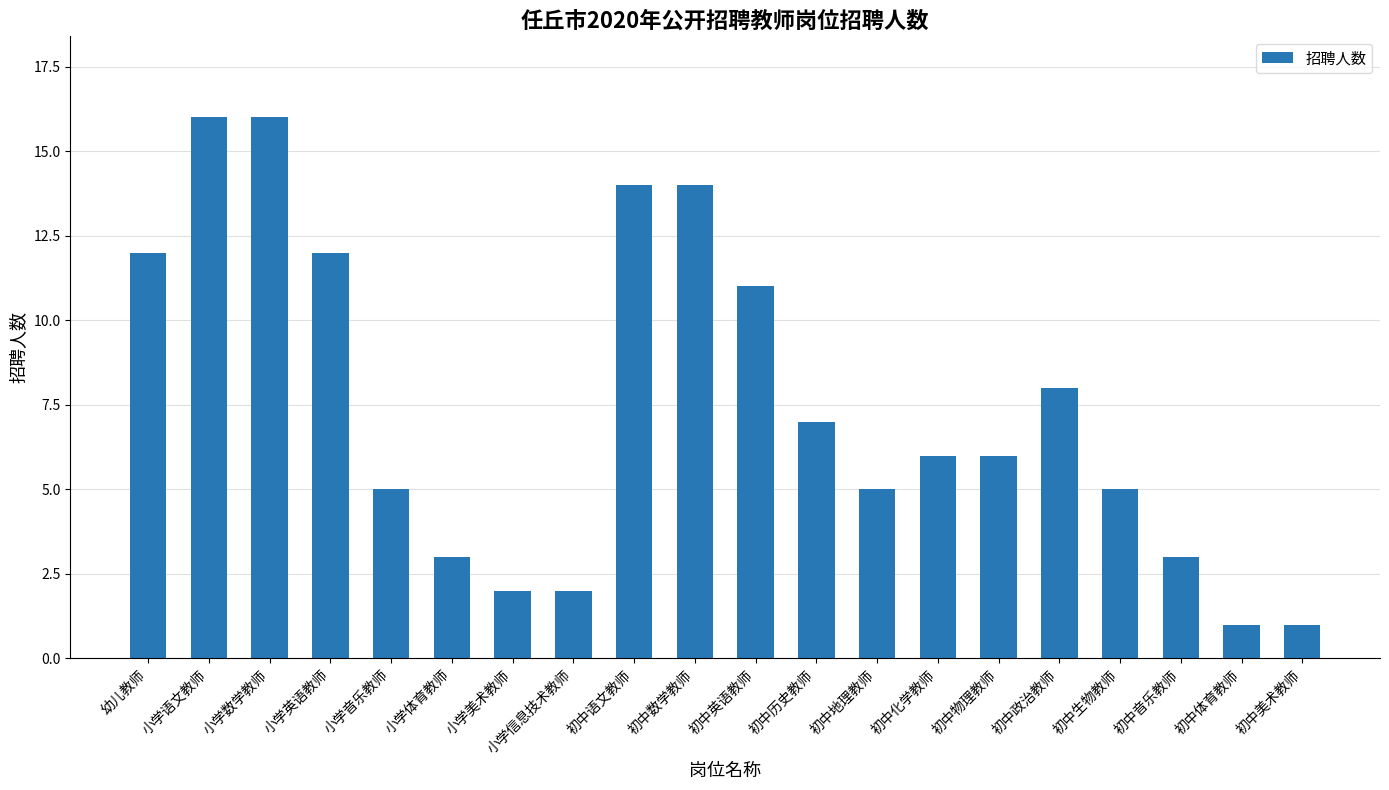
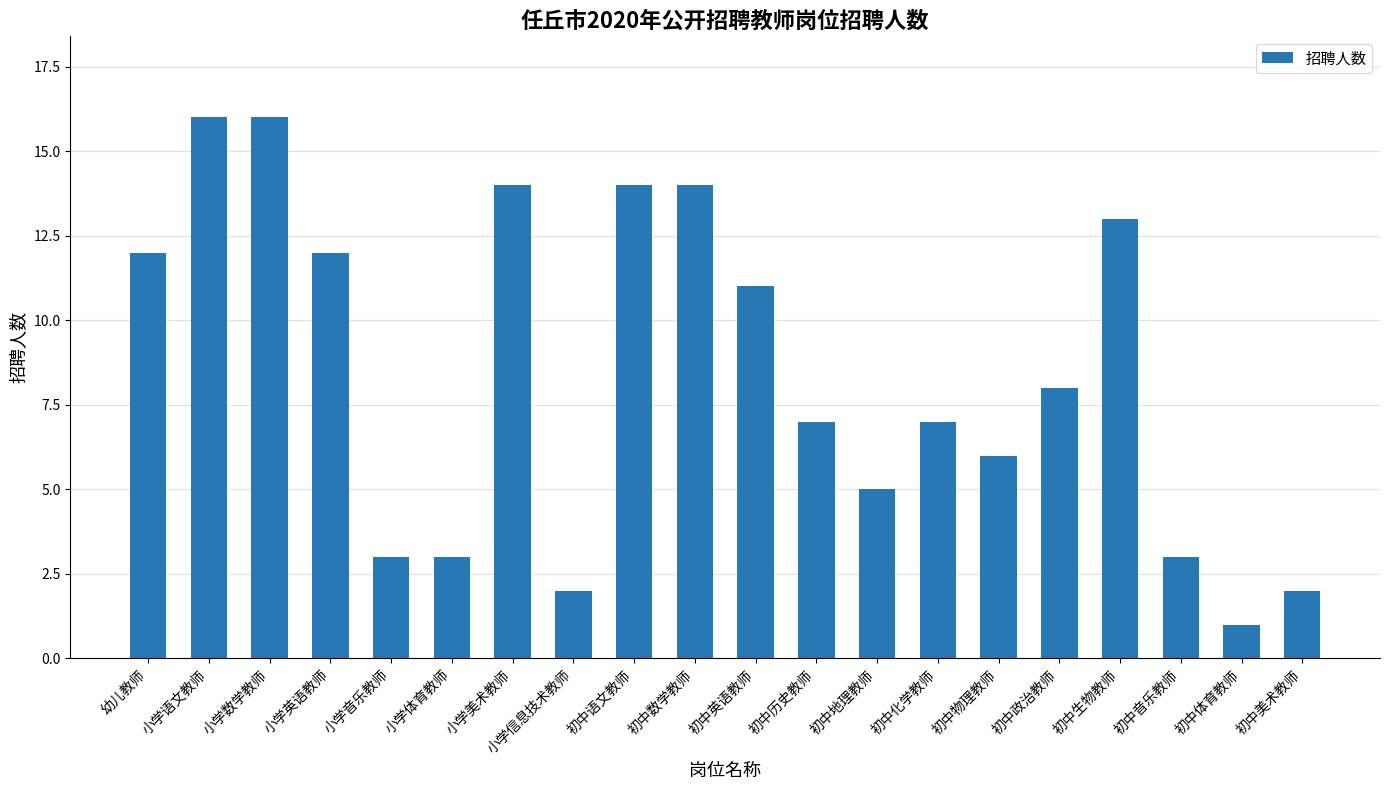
小学音乐教师: 5 -> 3
小学美术教师: 2 -> 14
初中化学教师: 6 -> 7
初中生物教师: 5 -> 13
初中美术教师: 1 -> 2
